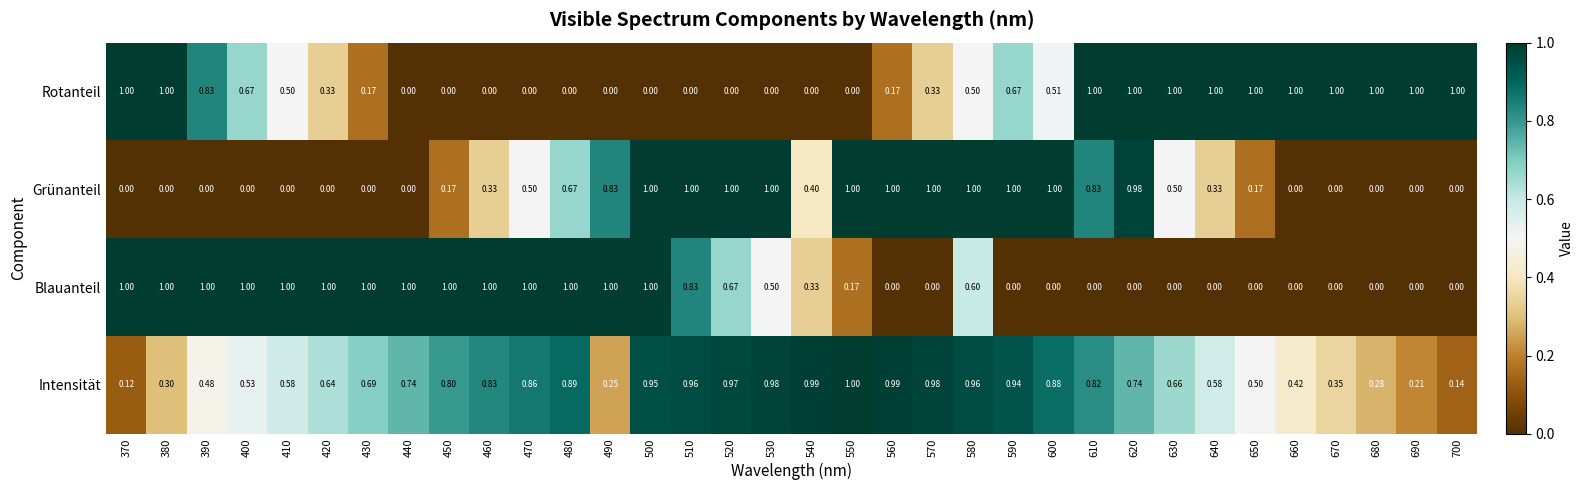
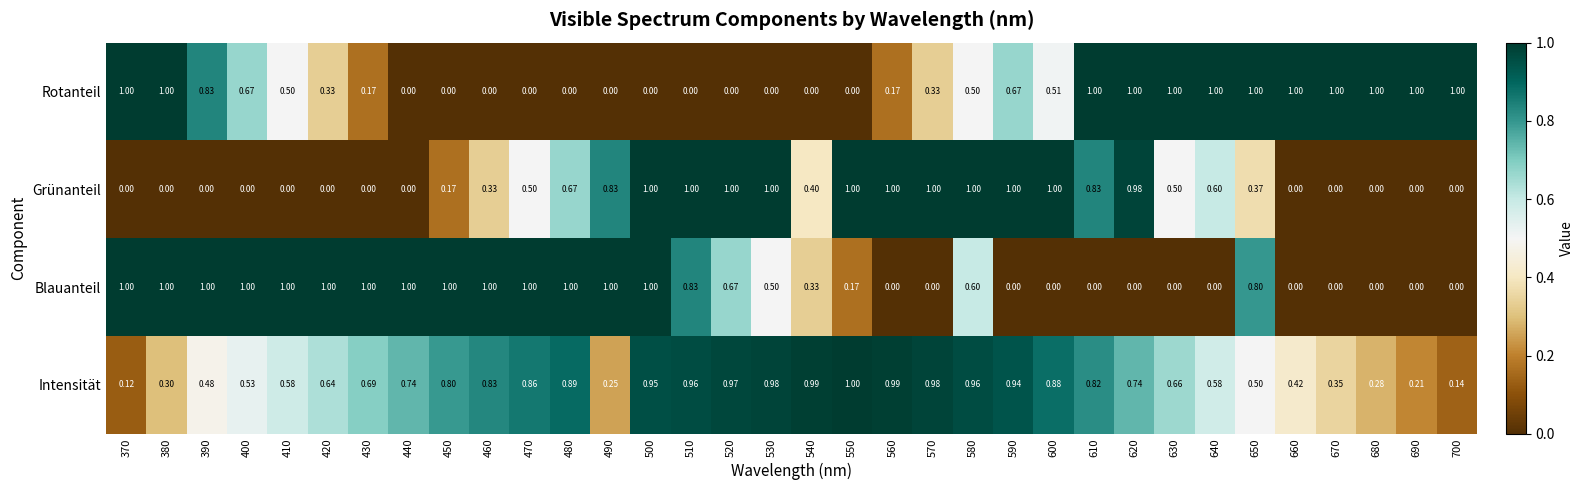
Grünanteil, 640: 0.33 -> 0.60
Grünanteil, 650: 0.17 -> 0.37
Blauanteil, 650: 0.00 -> 0.80
